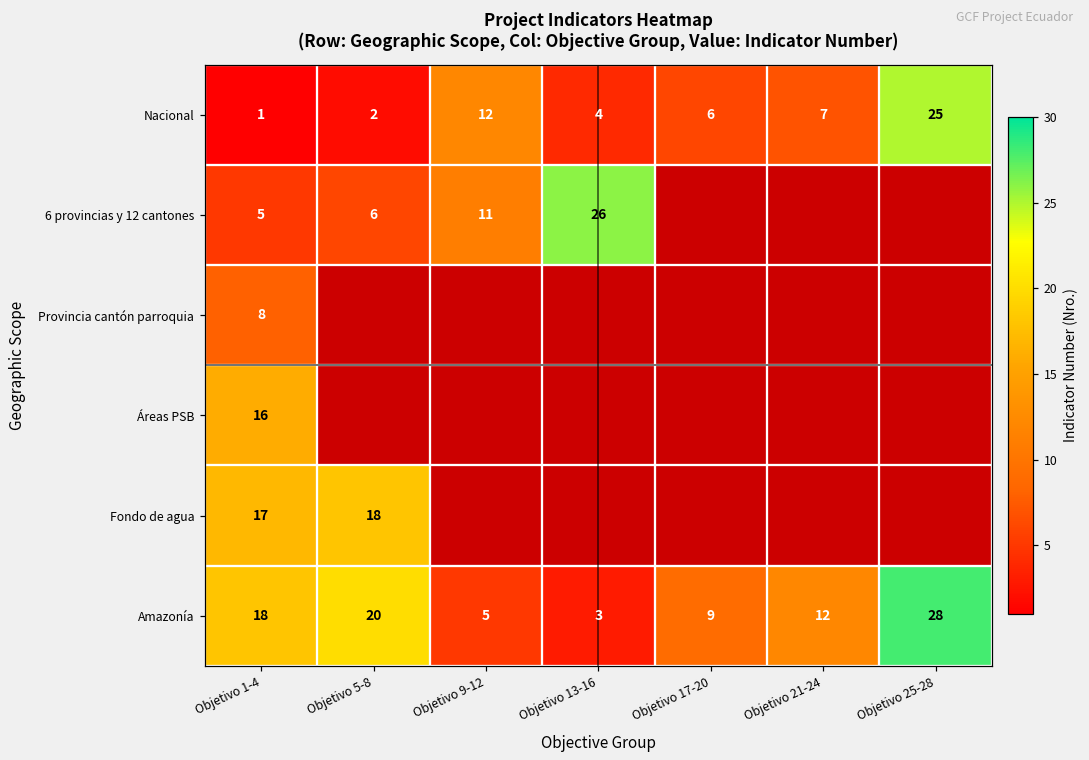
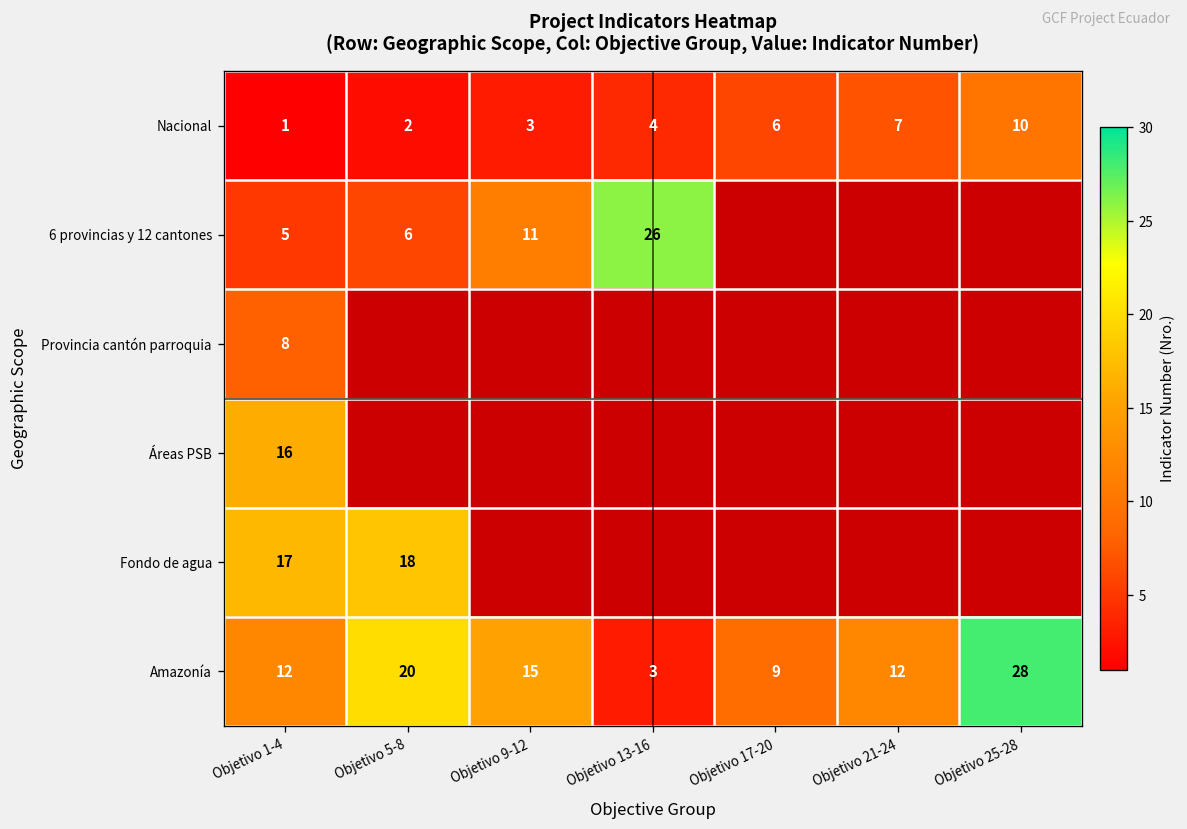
Nacional, Objetivo 9-12: 12 -> 3
Nacional, Objetivo 25-28: 25 -> 10
Amazonía, Objetivo 1-4: 18 -> 12
Amazonía, Objetivo 9-12: 5 -> 15
